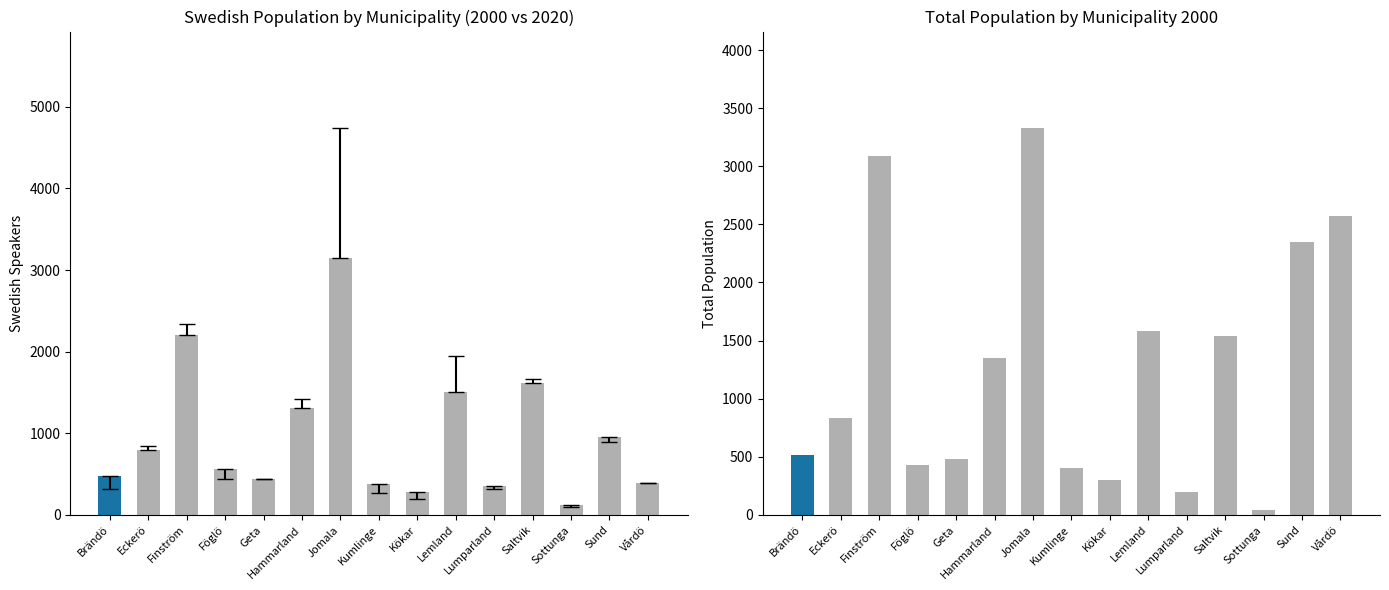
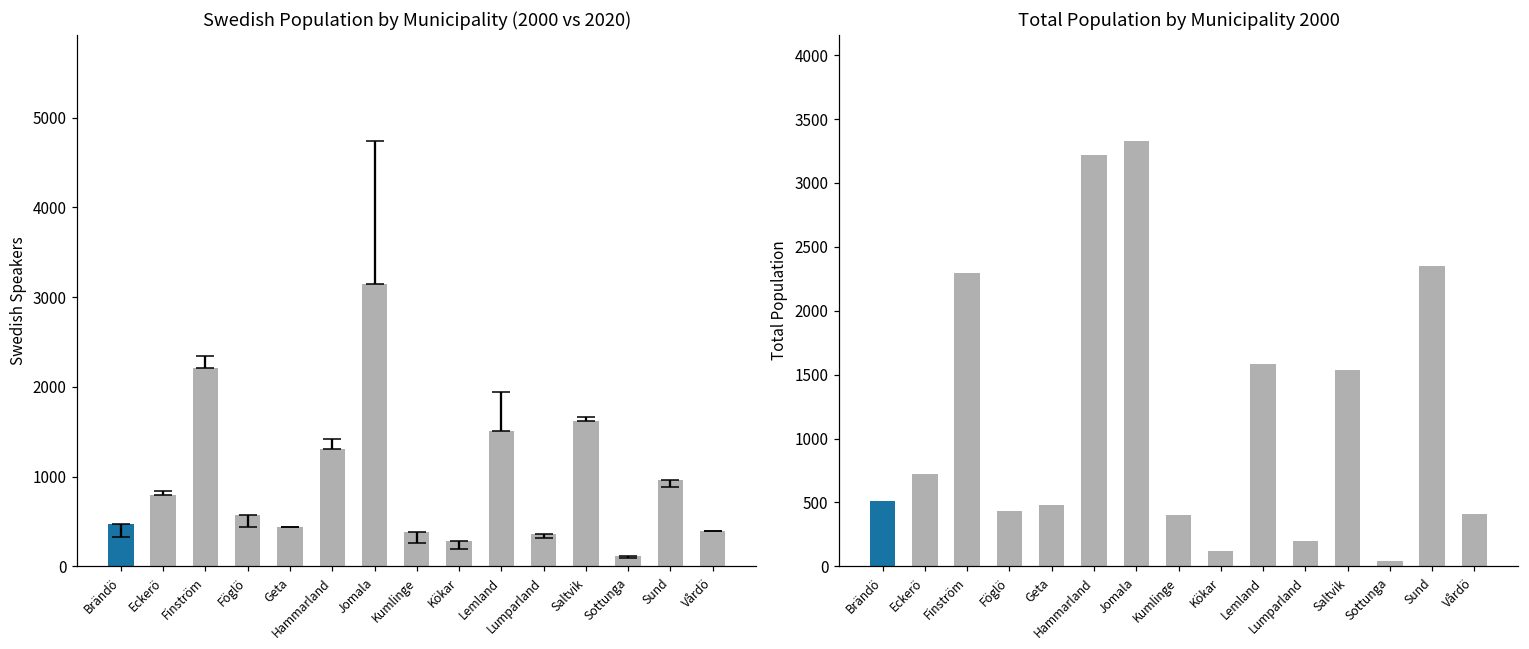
Total Population by Municipality 2000, Eckerö: 830 -> 720
Total Population by Municipality 2000, Finström: 3090 -> 2300
Total Population by Municipality 2000, Hammarland: 1350 -> 3220
Total Population by Municipality 2000, Kökar: 300 -> 120
Total Population by Municipality 2000, Vårdö: 2570 -> 410
